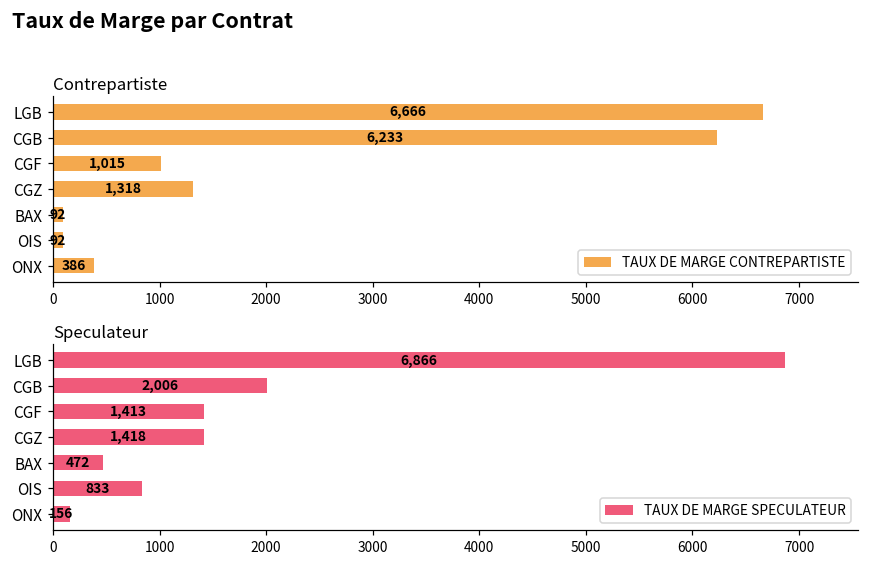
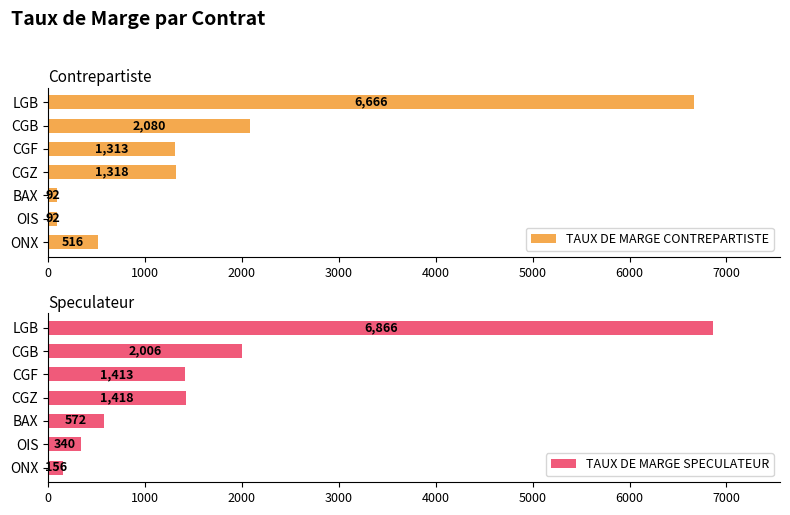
Contrepartiste, CGB: 6,233 -> 2,080
Contrepartiste, CGF: 1,015 -> 1,313
Contrepartiste, ONX: 386 -> 516
Speculateur, BAX: 472 -> 572
Speculateur, OIS: 833 -> 340
